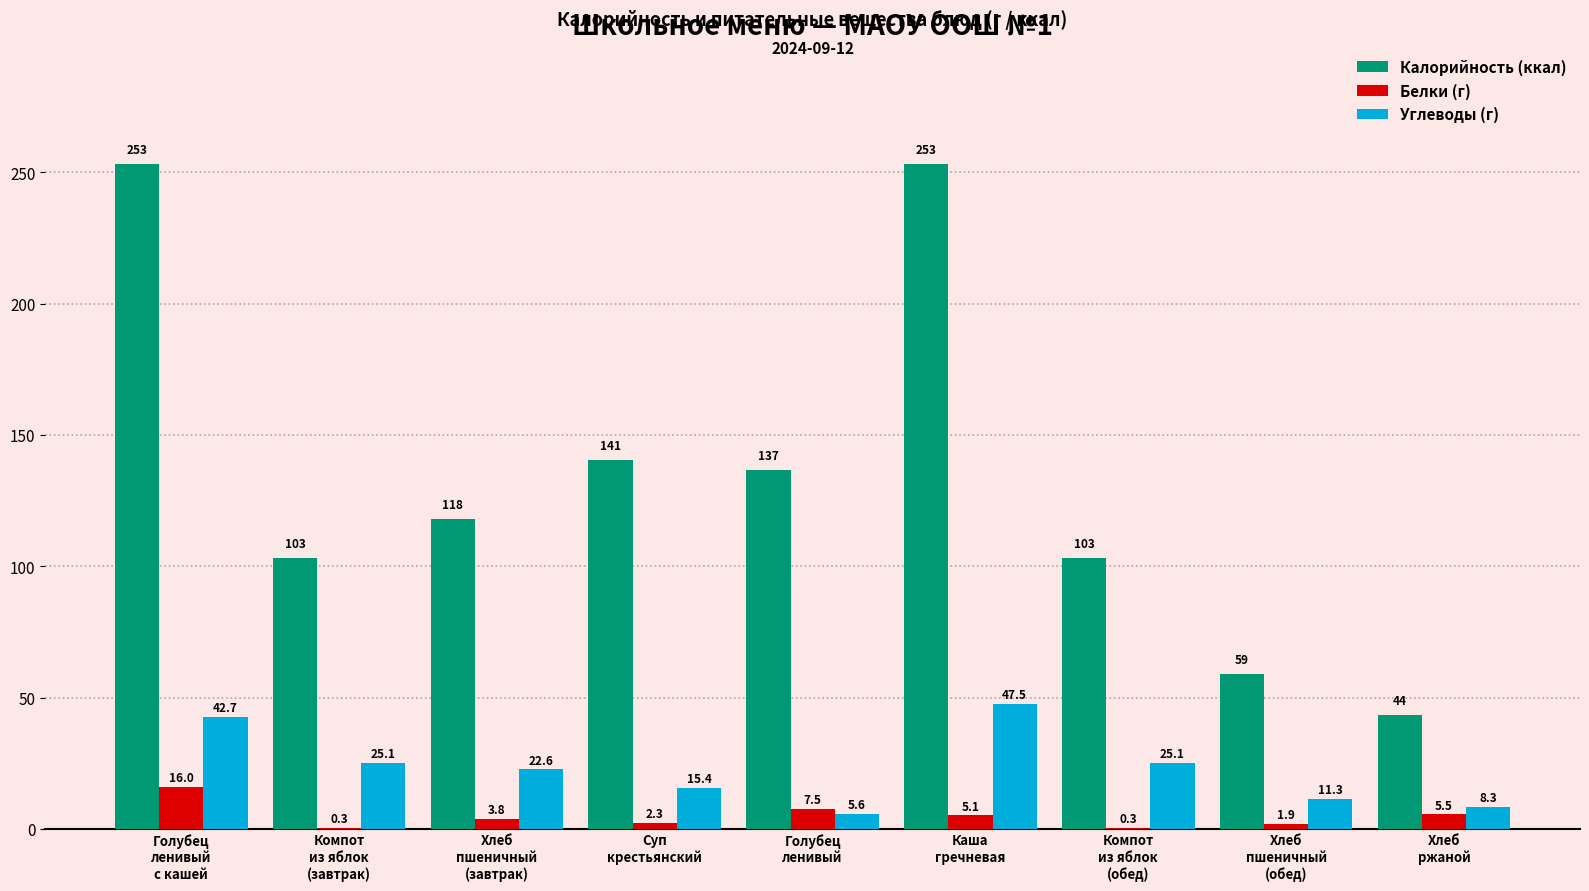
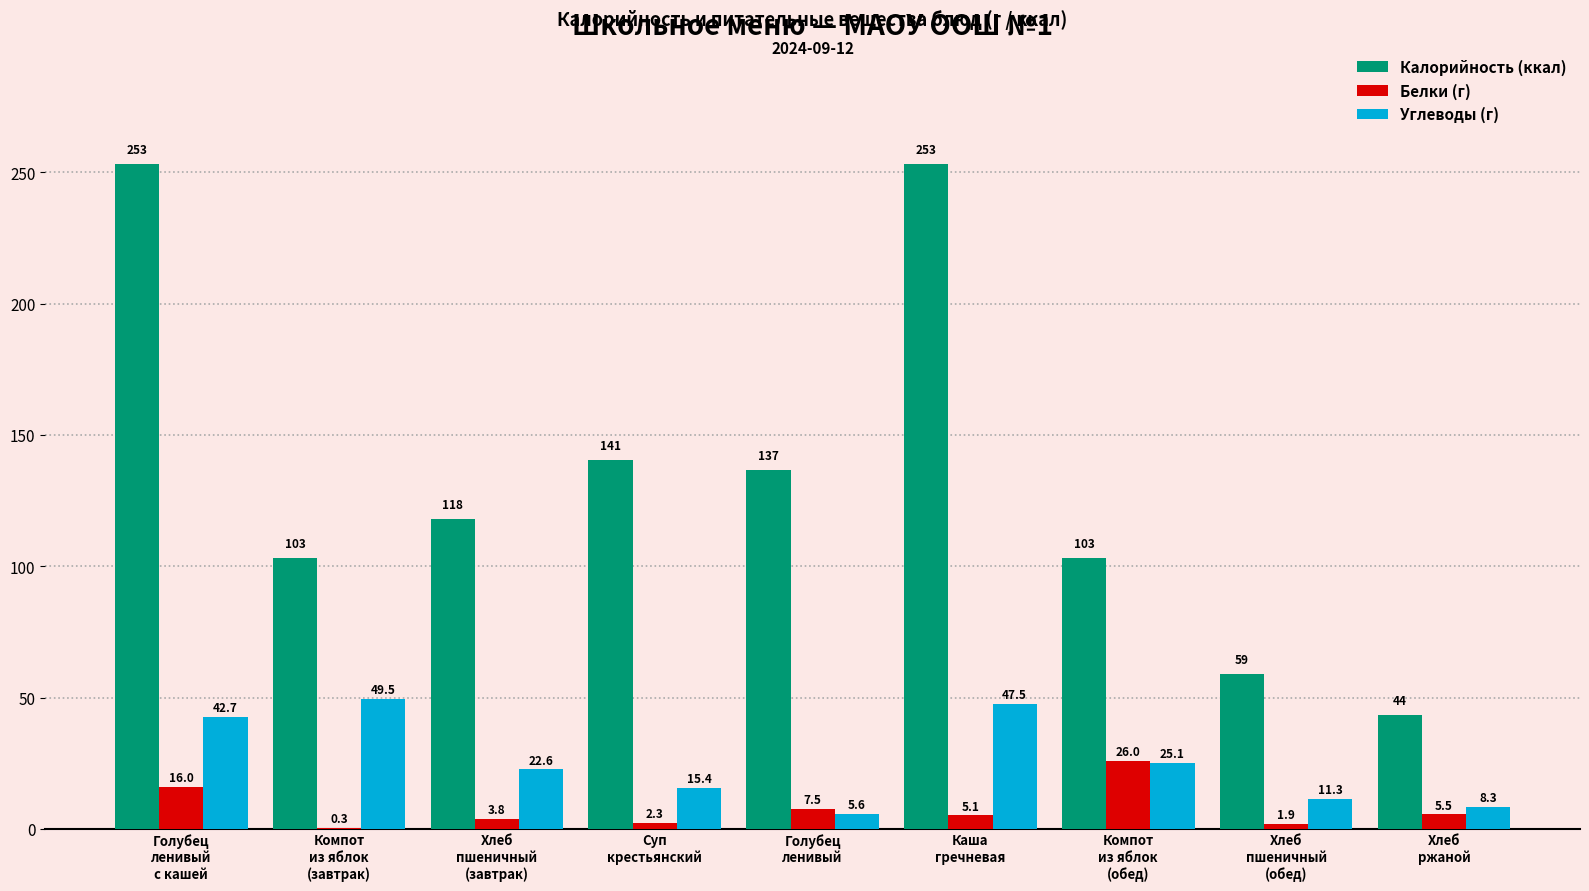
Углеводы (г), Компот из яблок (завтрак): 25.1 -> 49.5
Белки (г), Компот из яблок (обед): 0.3 -> 26.0
